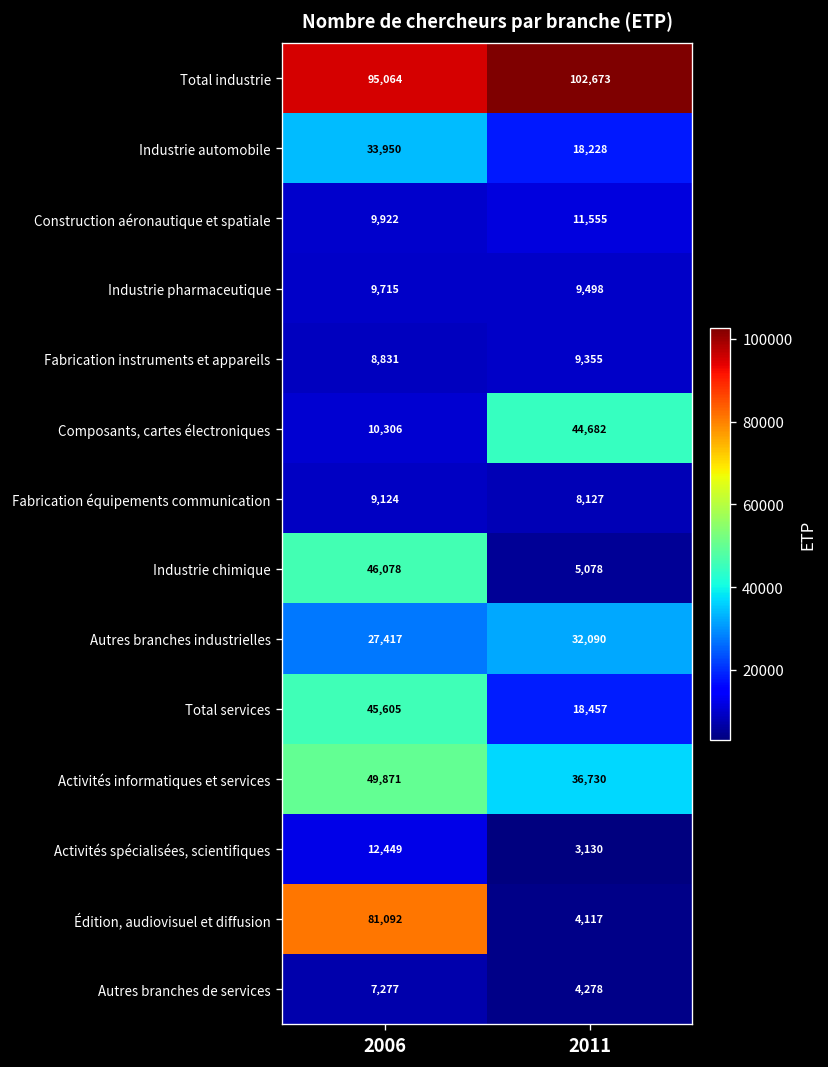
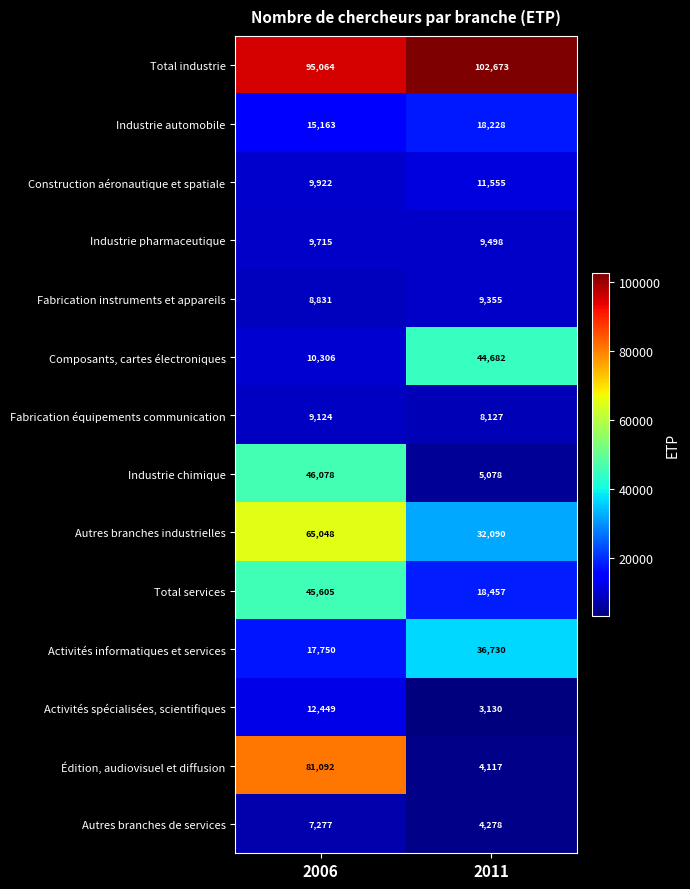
Industrie automobile, 2006: 33,950 -> 15,163
Autres branches industrielles, 2006: 27,417 -> 65,048
Activités informatiques et services, 2006: 49,871 -> 17,750
